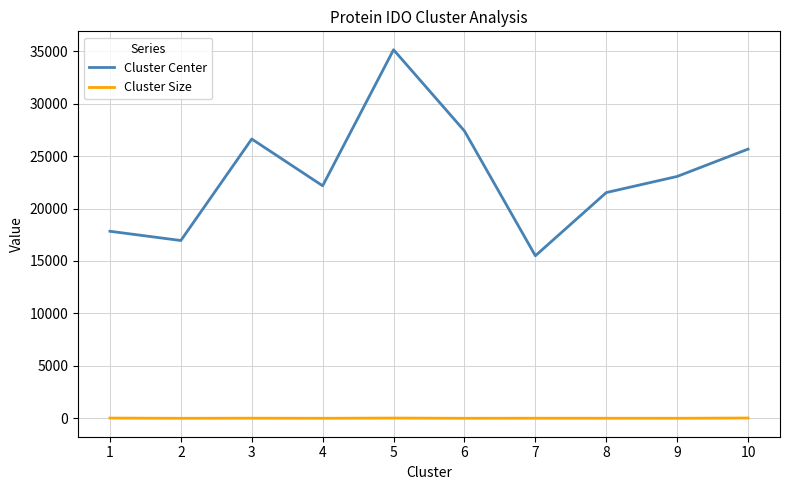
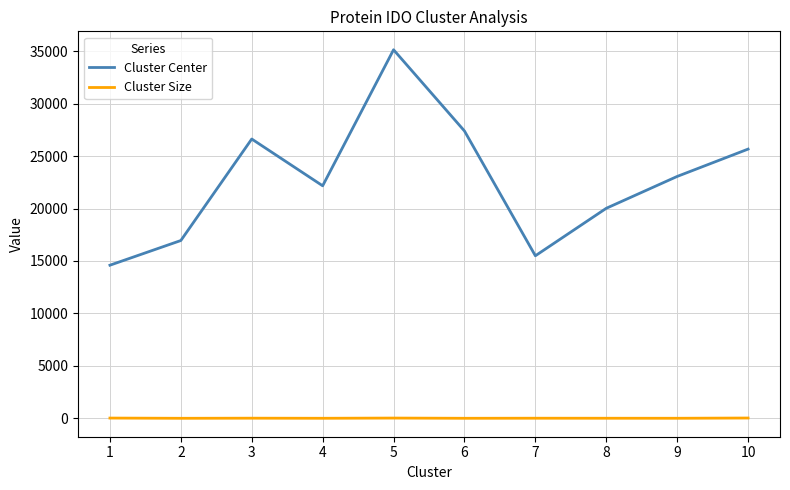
Cluster Center, 1: 17800 -> 14600
Cluster Center, 8: 21500 -> 20000
